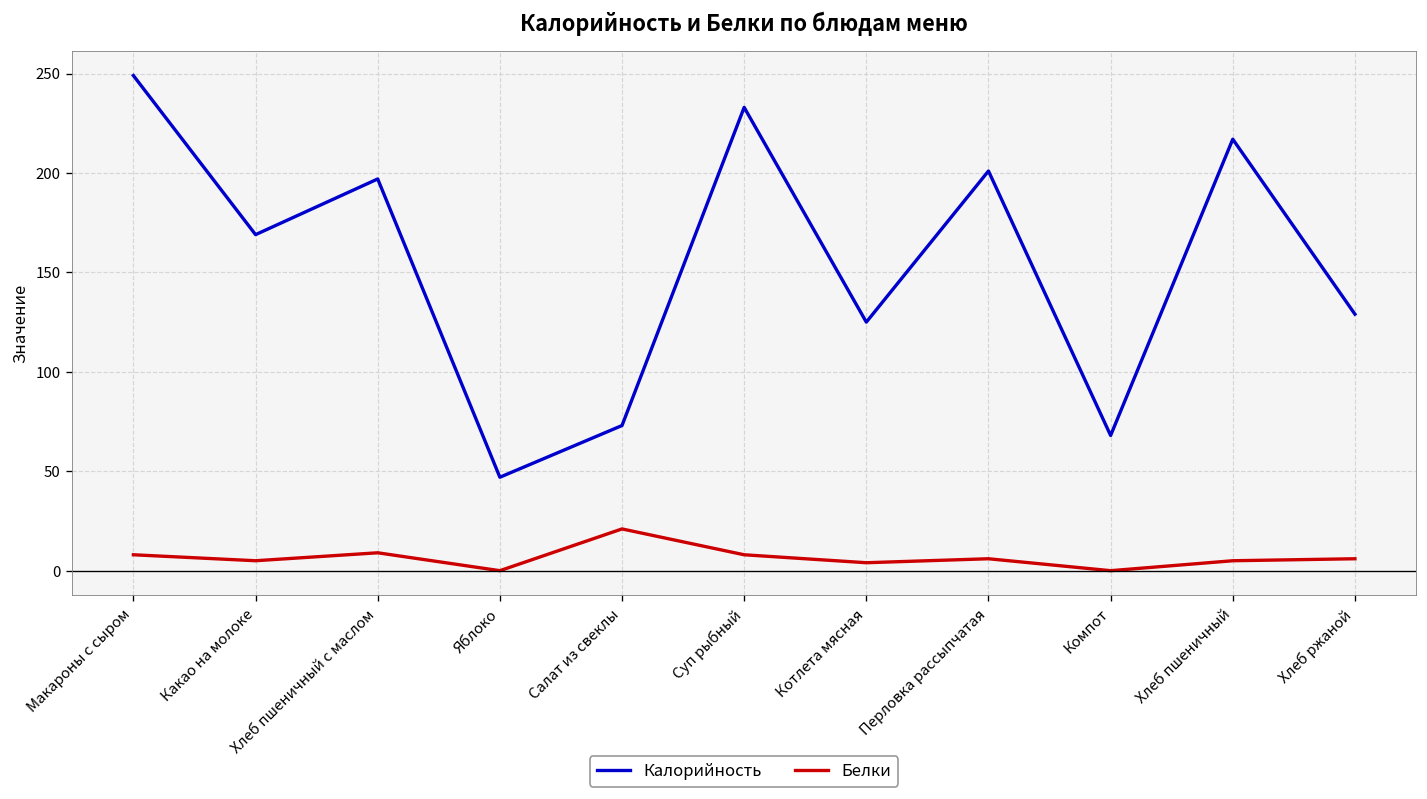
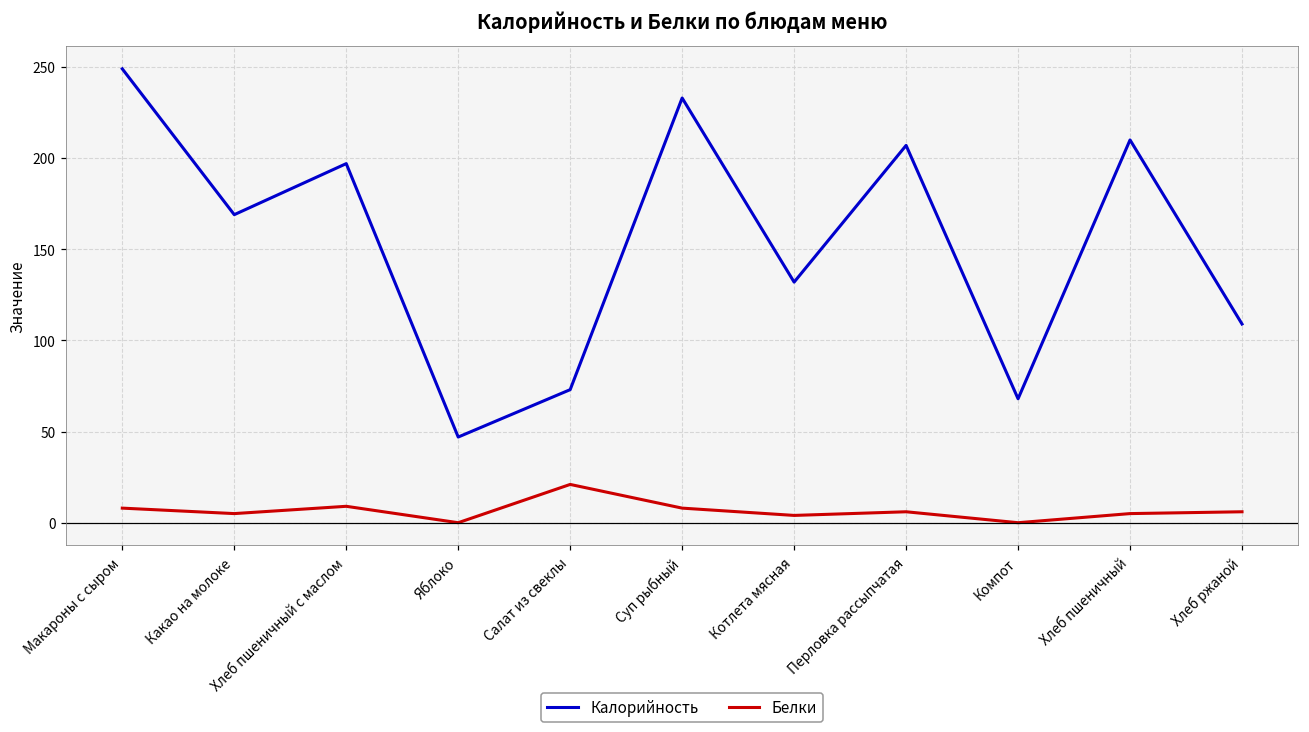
Калорийность, Котлета мясная: 125 -> 132
Калорийность, Перловка рассыпчатая: 201 -> 207
Калорийность, Хлеб пшеничный: 217 -> 210
Калорийность, Хлеб ржаной: 129 -> 109
